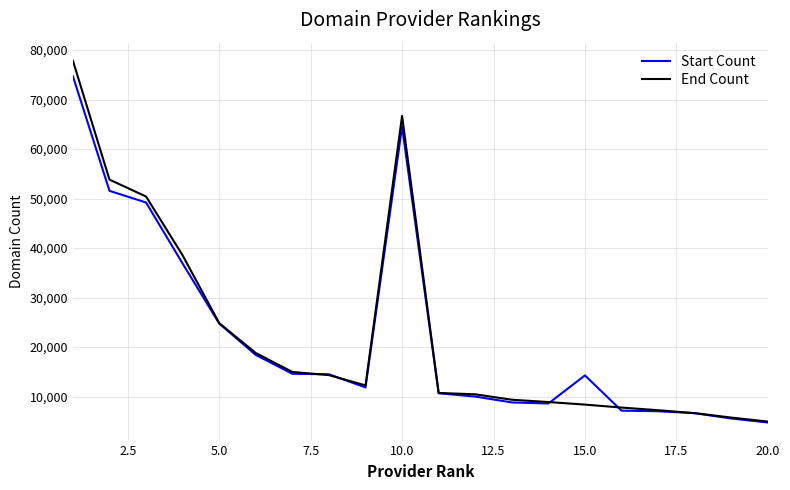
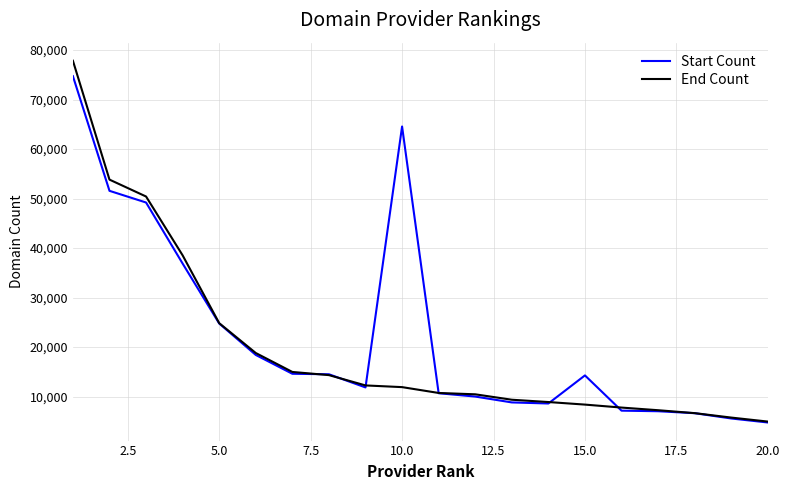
End Count, 10.0: 67,000 -> 12,000
